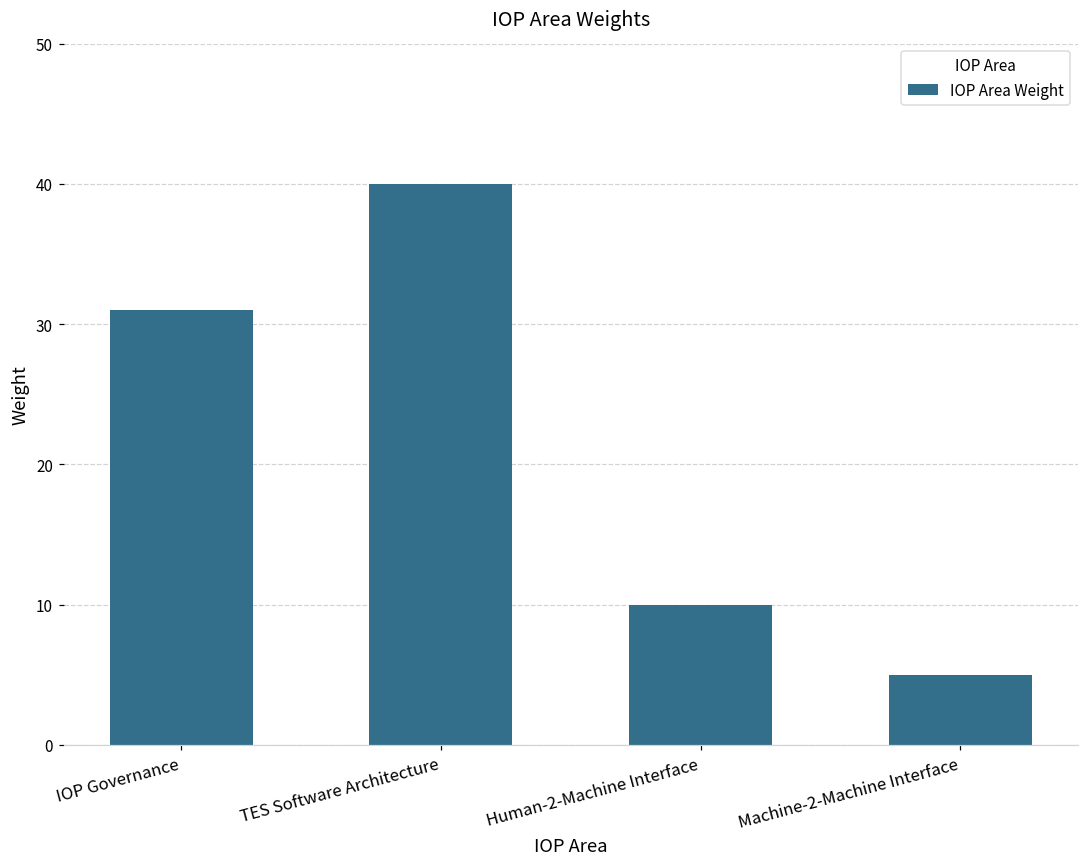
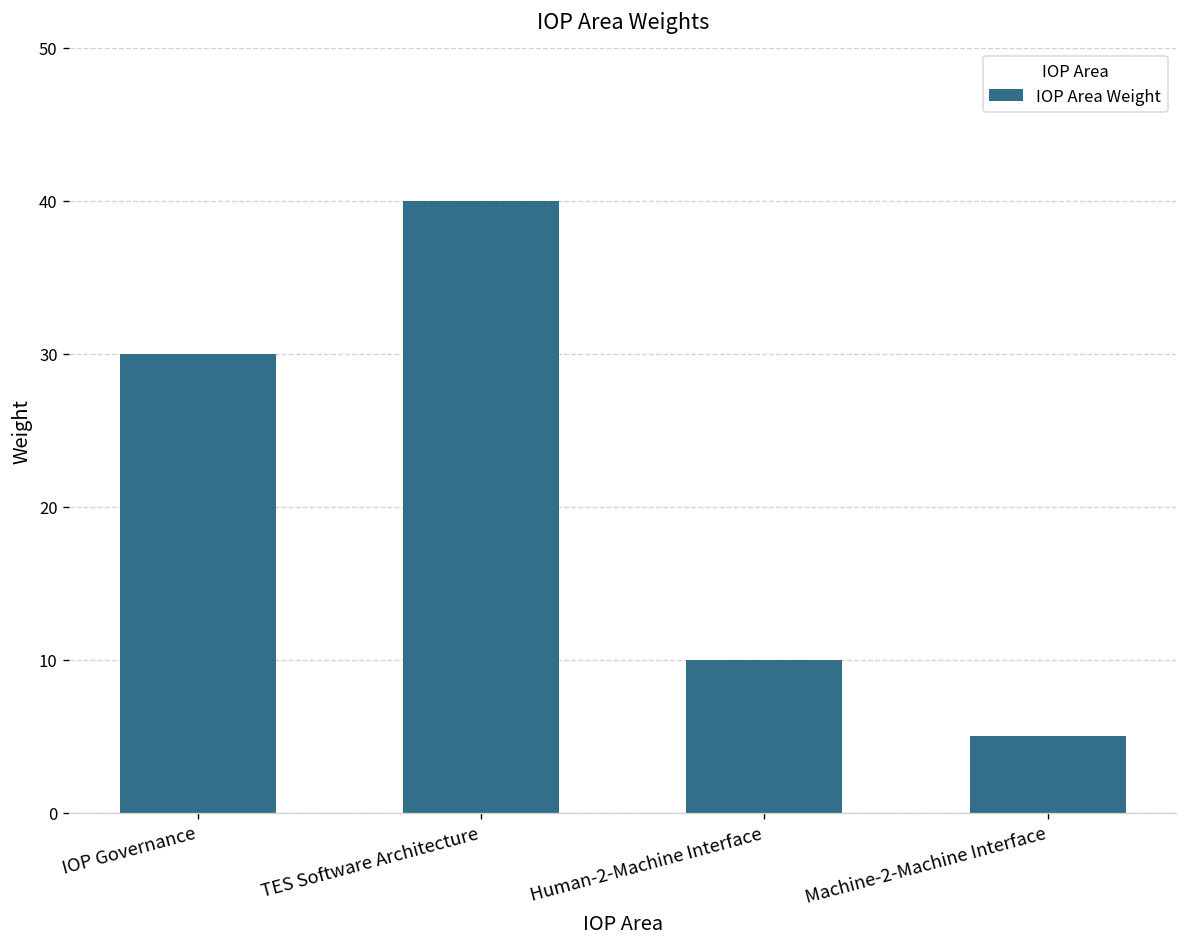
IOP Governance: 31 -> 30
